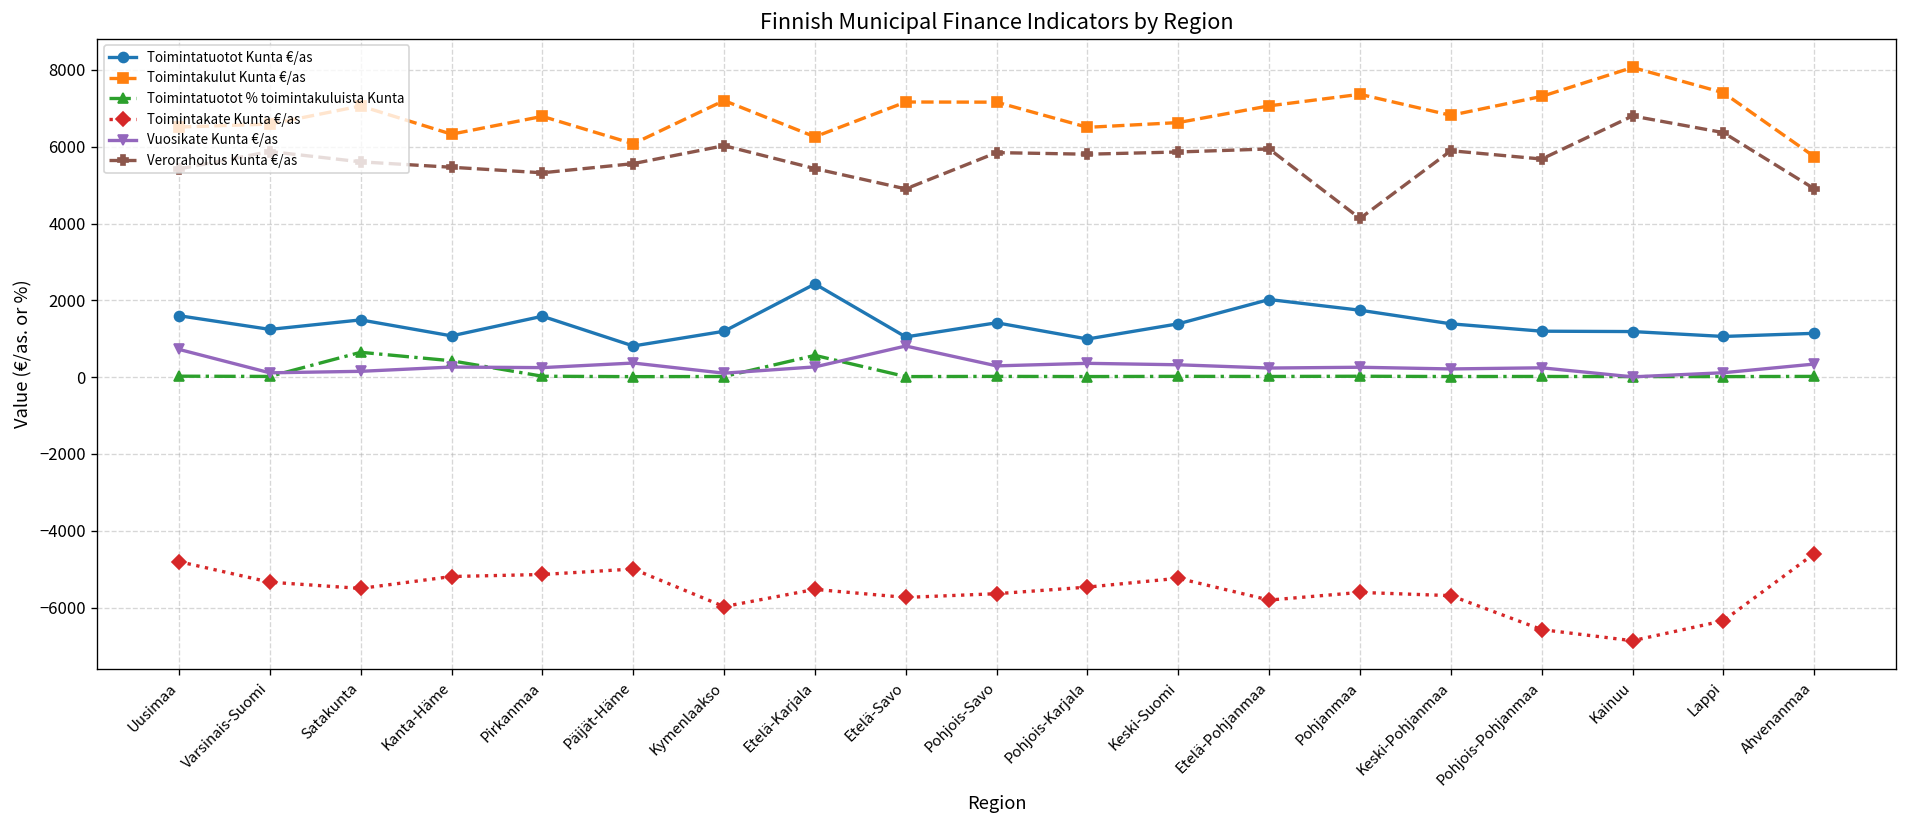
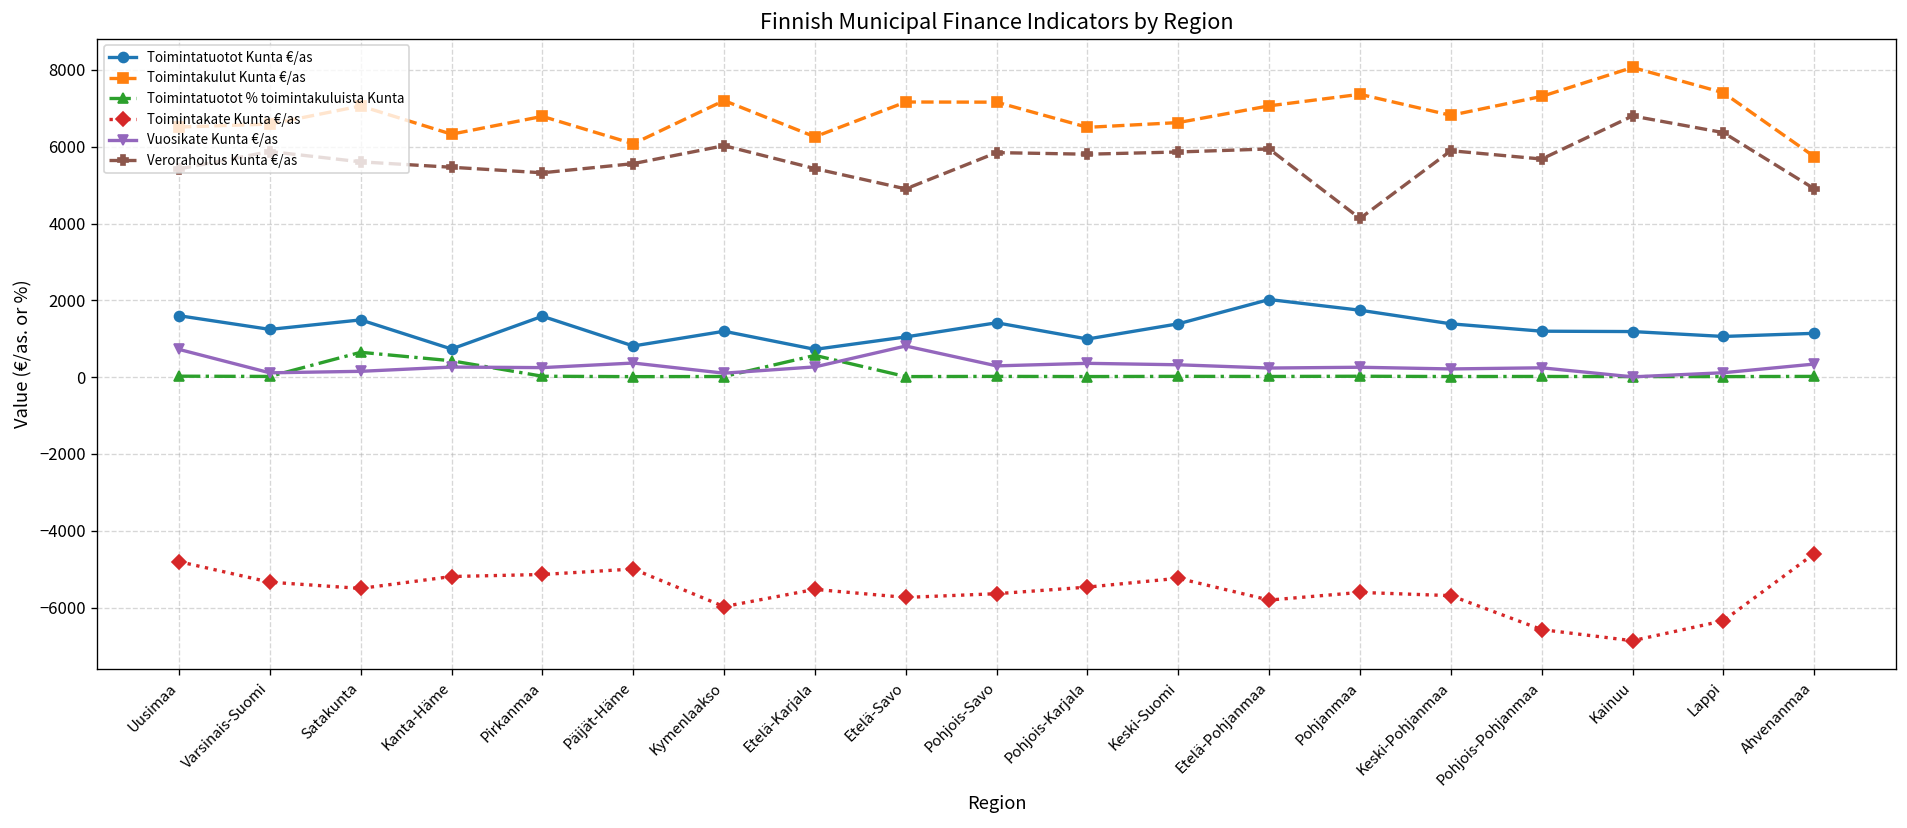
Toimintatuotot Kunta €/as, Kanta-Häme: 1100 -> 700
Toimintatuotot Kunta €/as, Etelä-Karjala: 2400 -> 700
